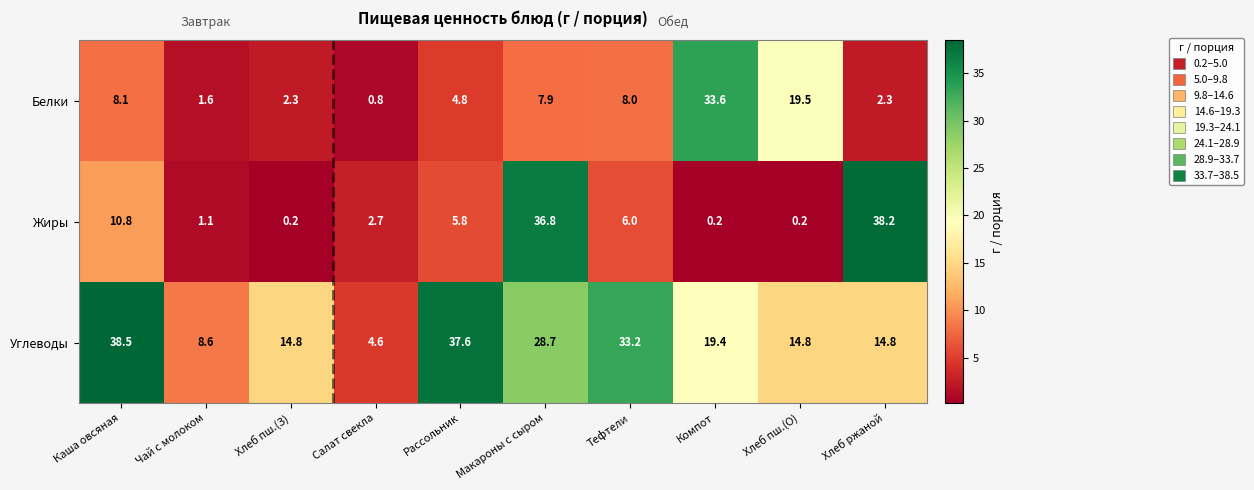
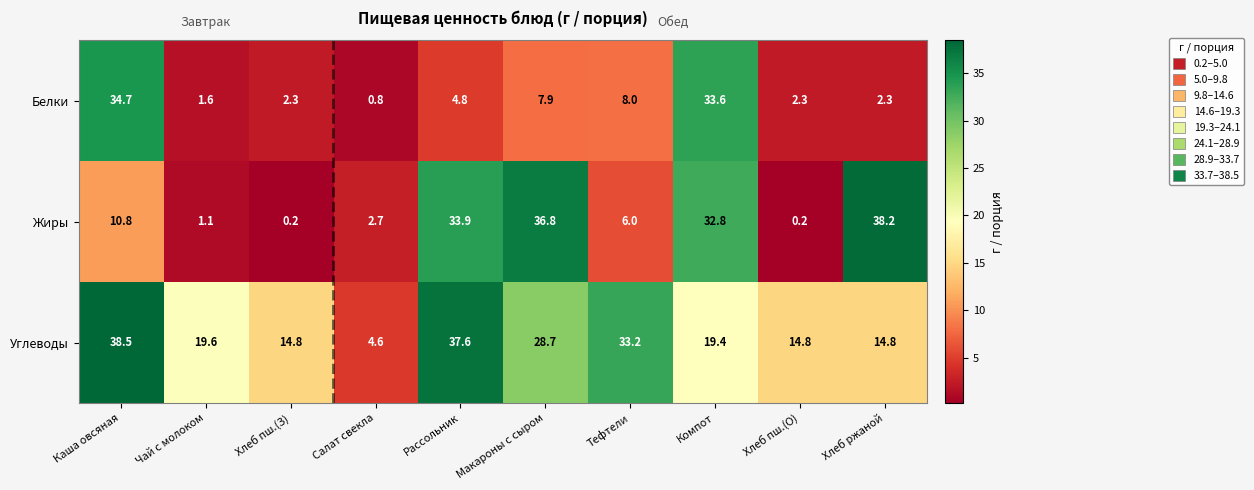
Белки, Каша овсяная: 8.1 -> 34.7
Белки, Хлеб пш.(О): 19.5 -> 2.3
Жиры, Рассольник: 5.8 -> 33.9
Жиры, Компот: 0.2 -> 32.8
Углеводы, Чай с молоком: 8.6 -> 19.6
